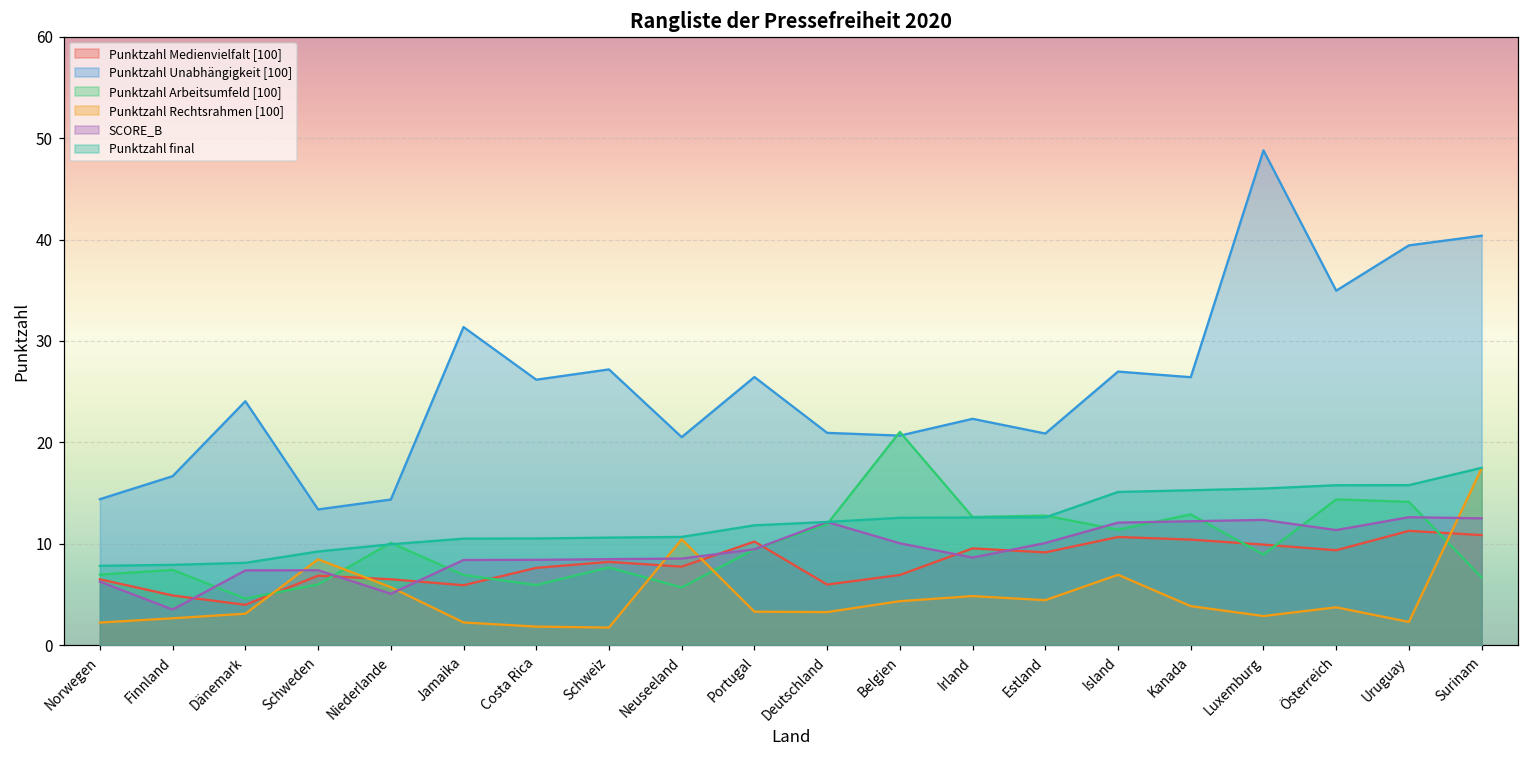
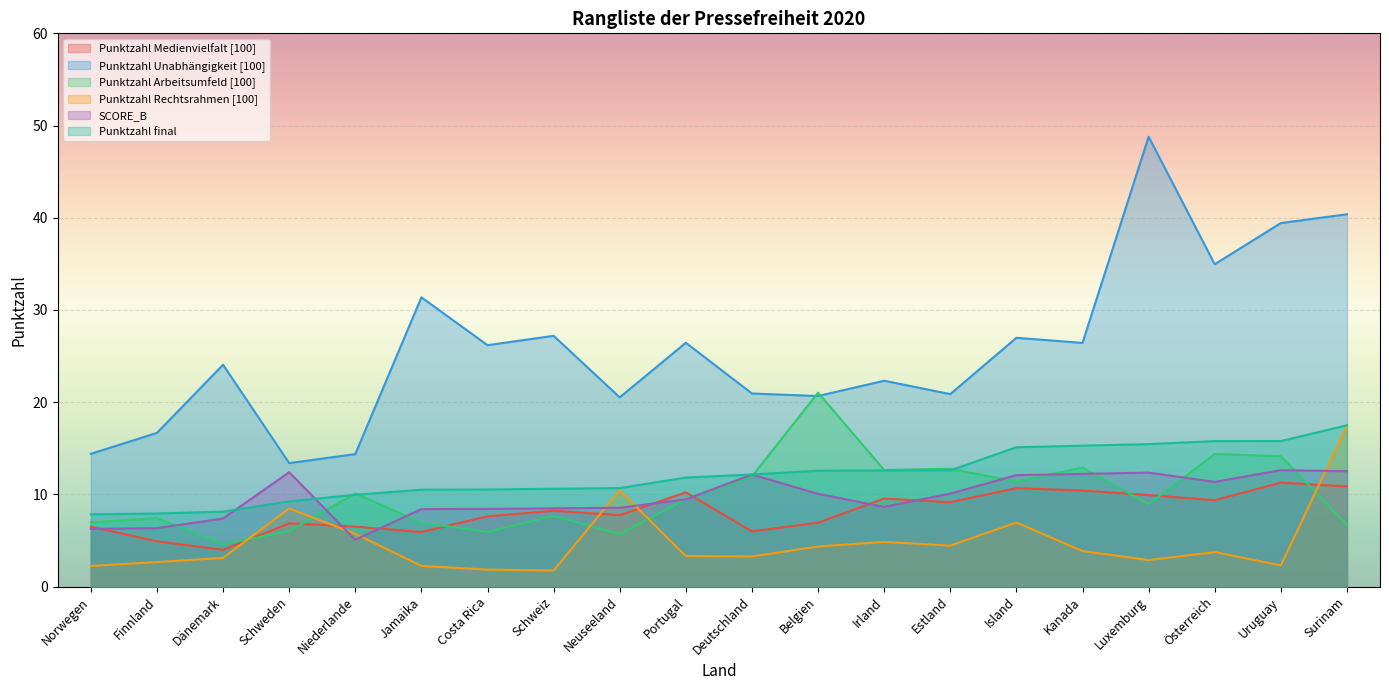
SCORE_B, Finnland: 4 -> 6
SCORE_B, Schweden: 7 -> 12
